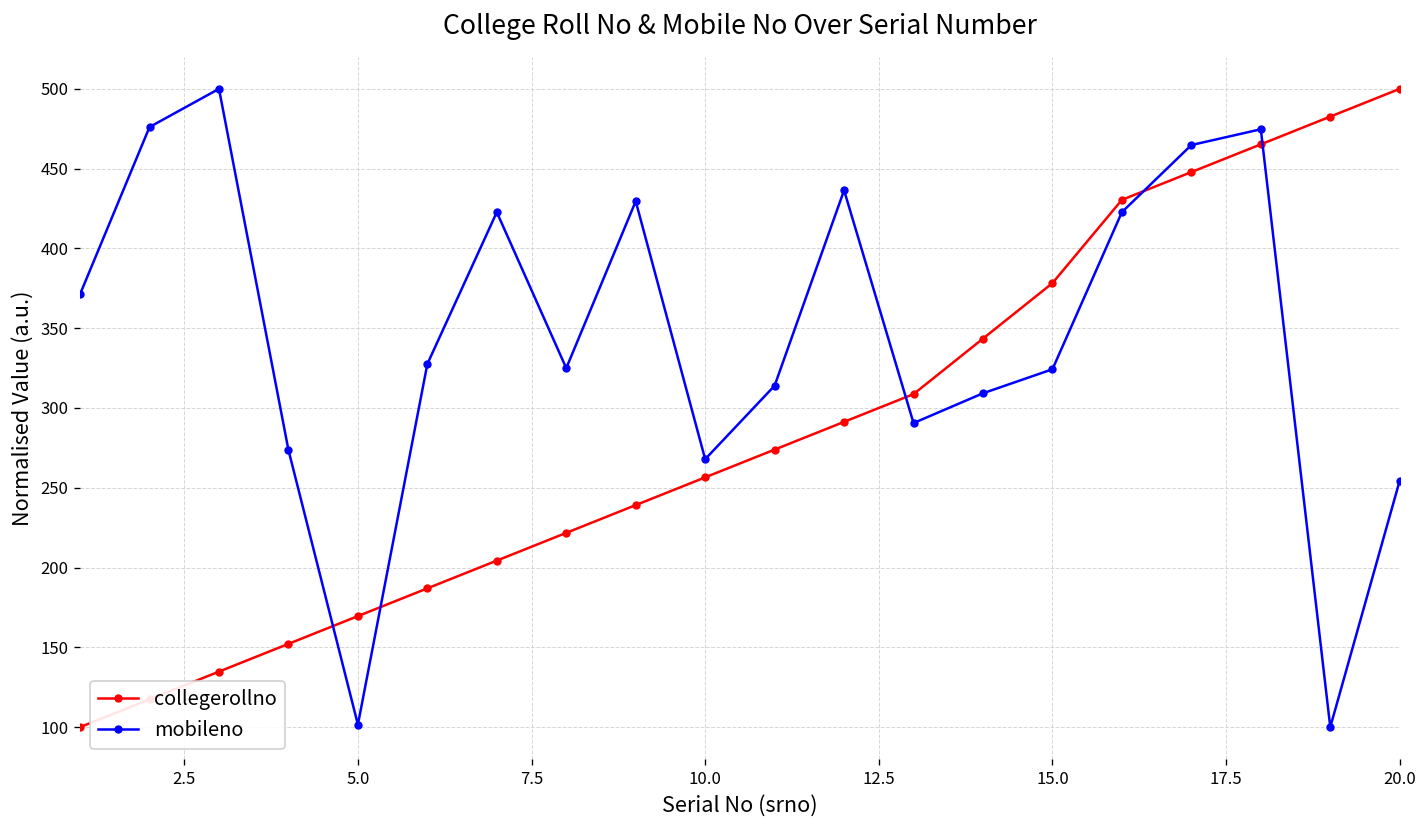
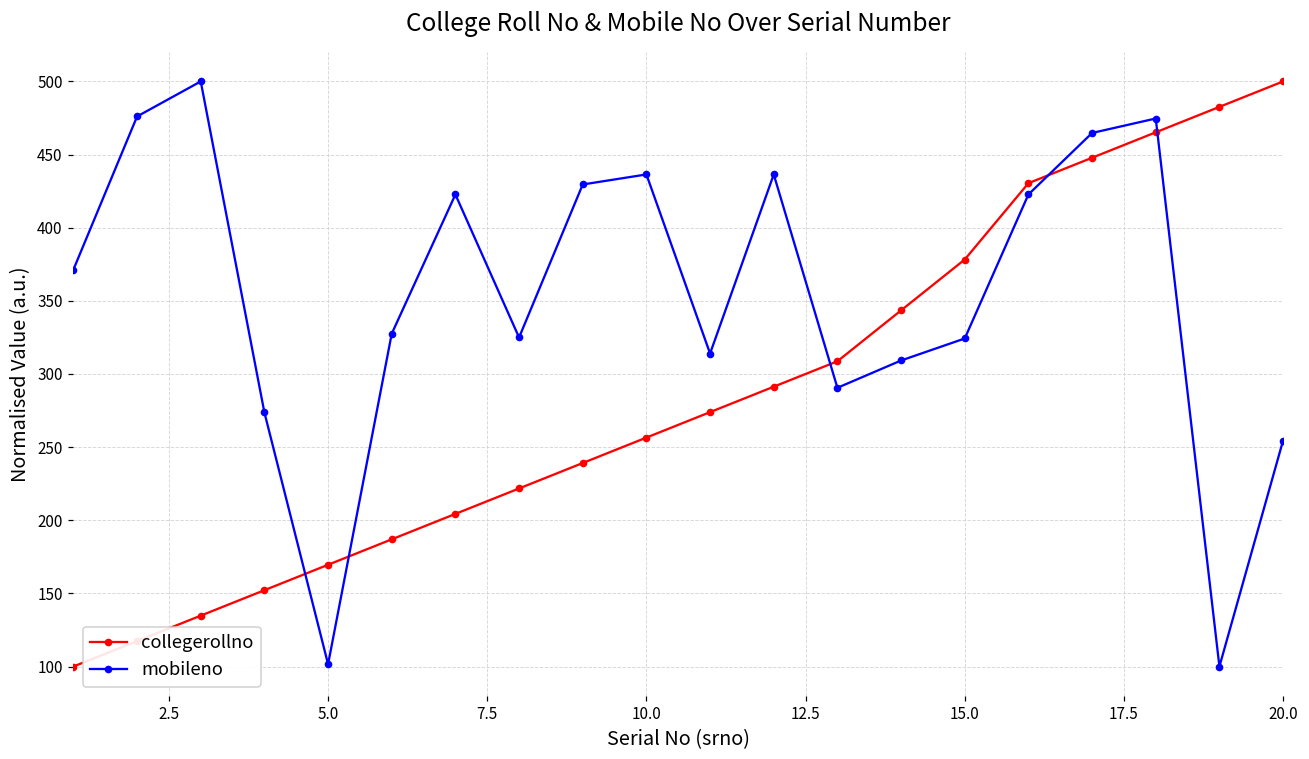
mobileno, 10.0: 268 -> 436
